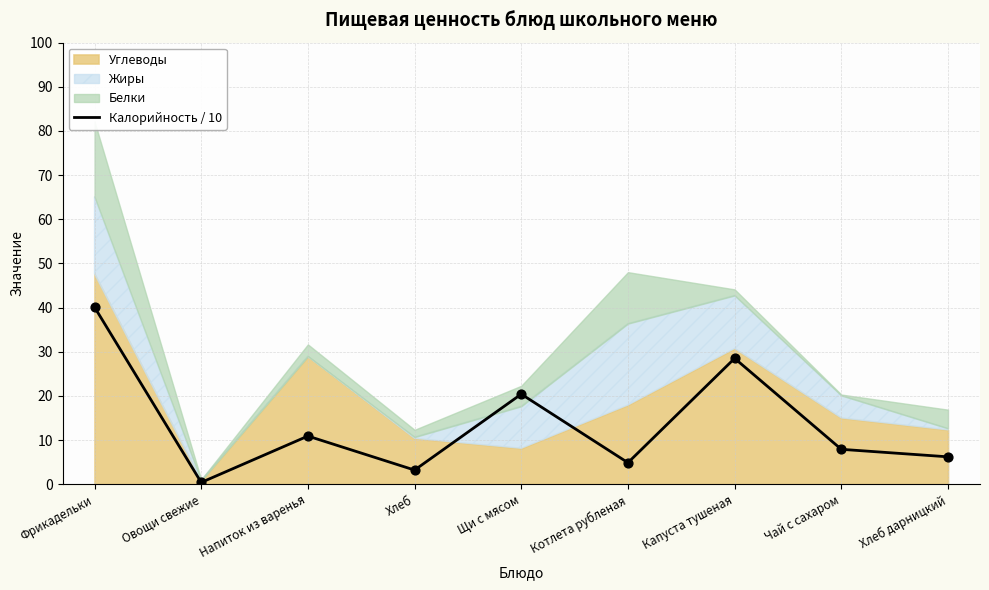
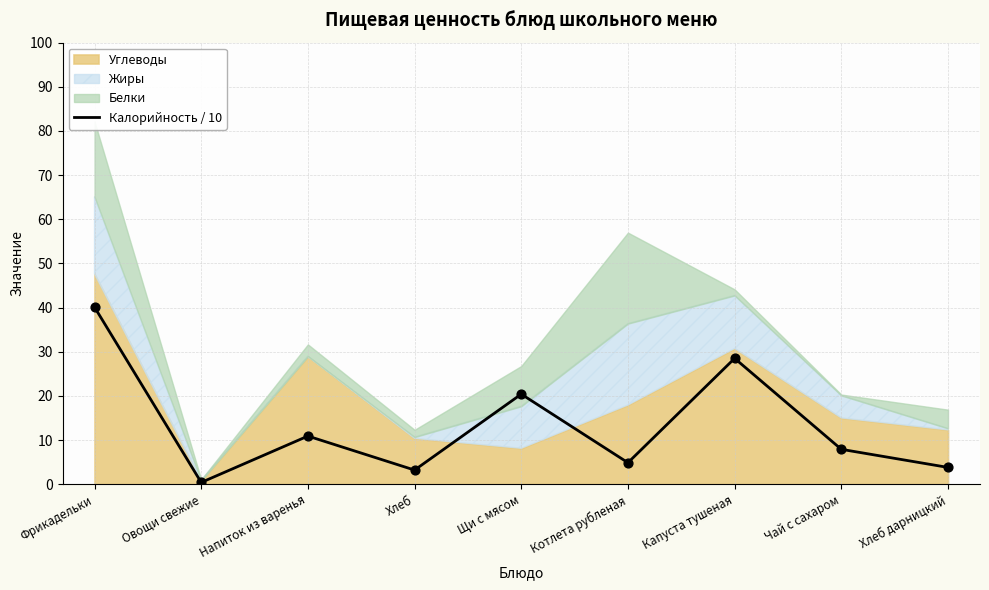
Белки, Щи с мясом: 5 -> 9
Белки, Котлета рубленая: 12 -> 21
Калорийность / 10, Хлеб дарницкий: 6 -> 4
